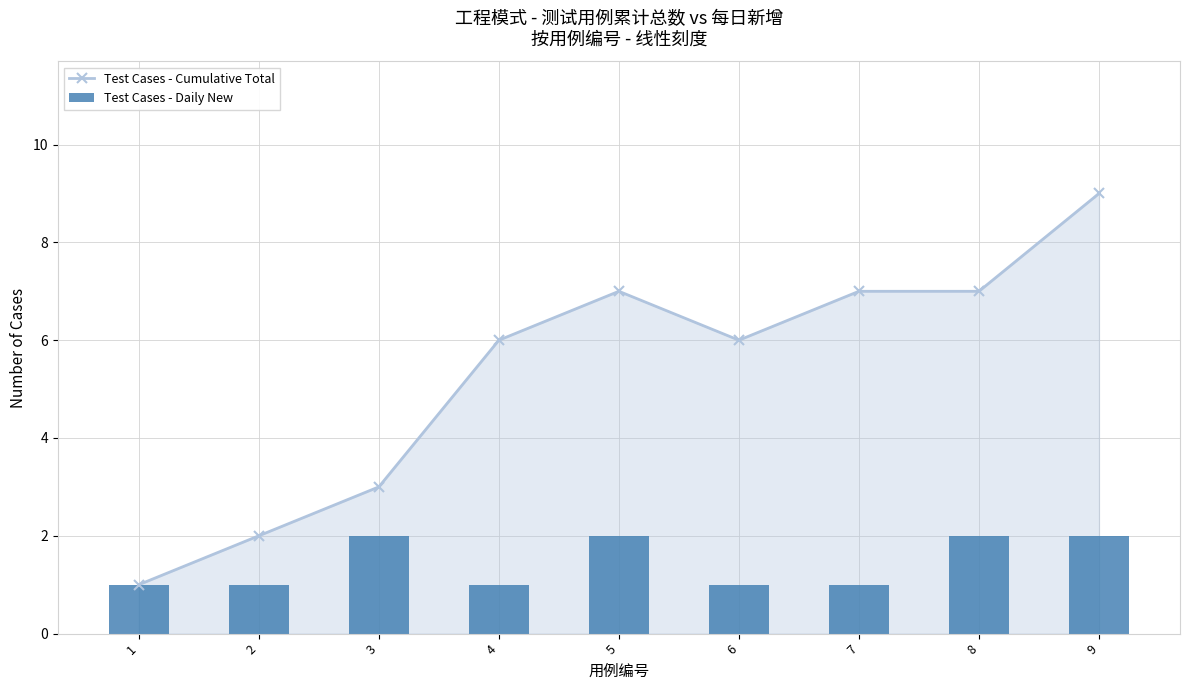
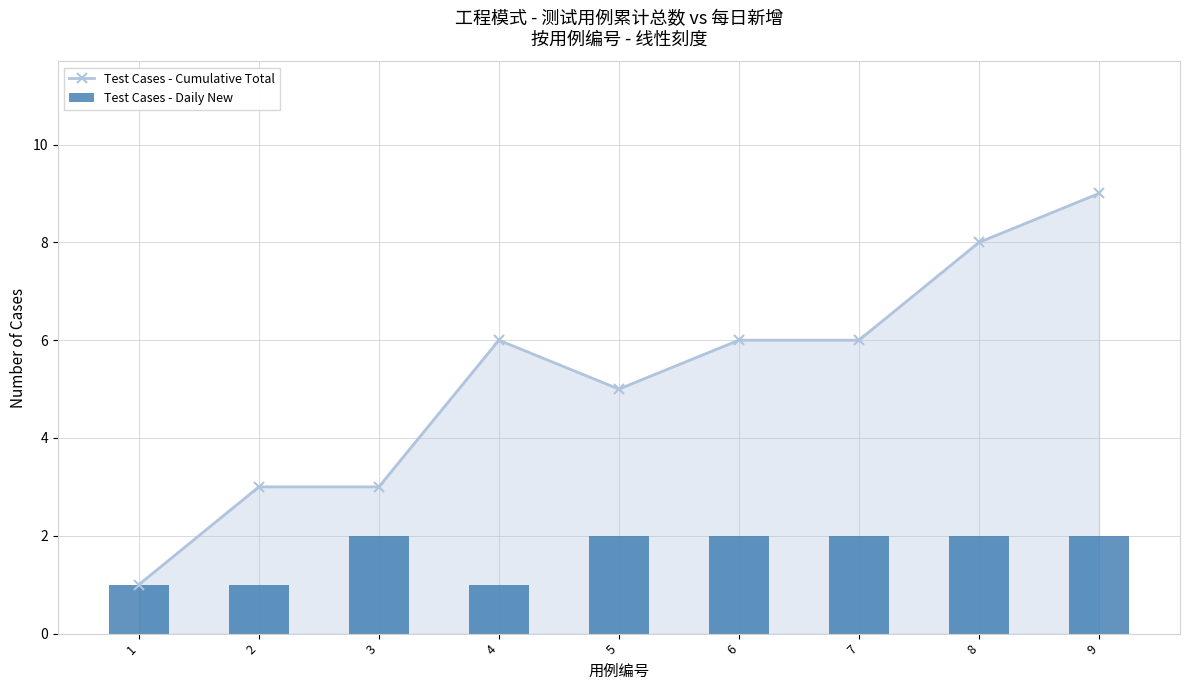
Test Cases - Cumulative Total, 2: 2 -> 3
Test Cases - Cumulative Total, 5: 7 -> 5
Test Cases - Daily New, 6: 1 -> 2
Test Cases - Cumulative Total, 7: 7 -> 6
Test Cases - Daily New, 7: 1 -> 2
Test Cases - Cumulative Total, 8: 7 -> 8
